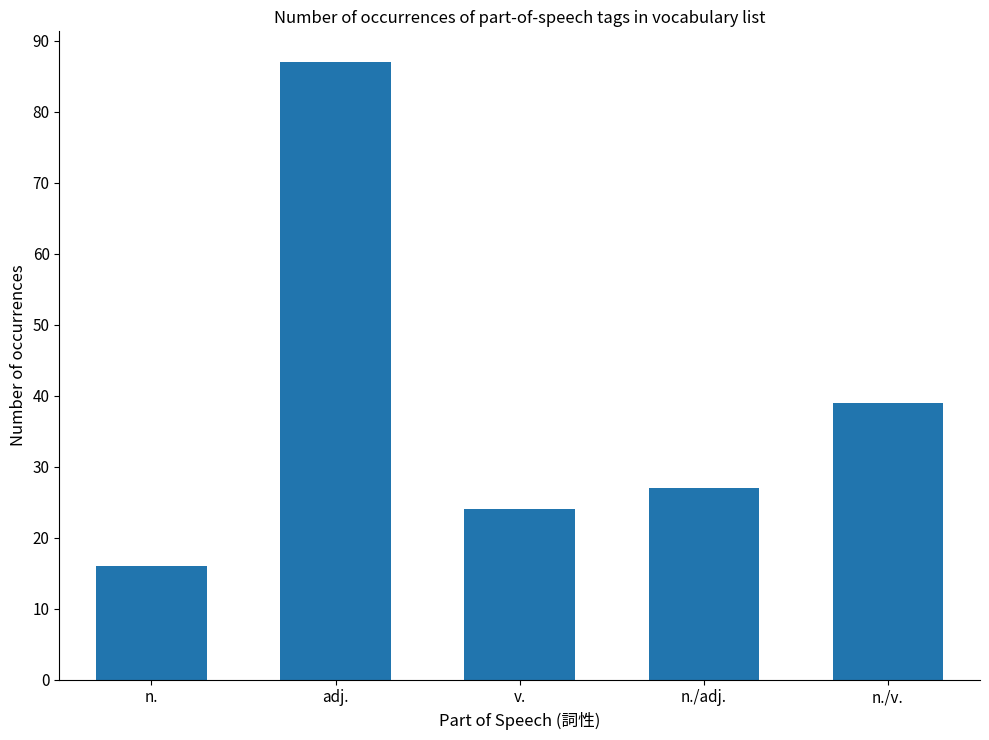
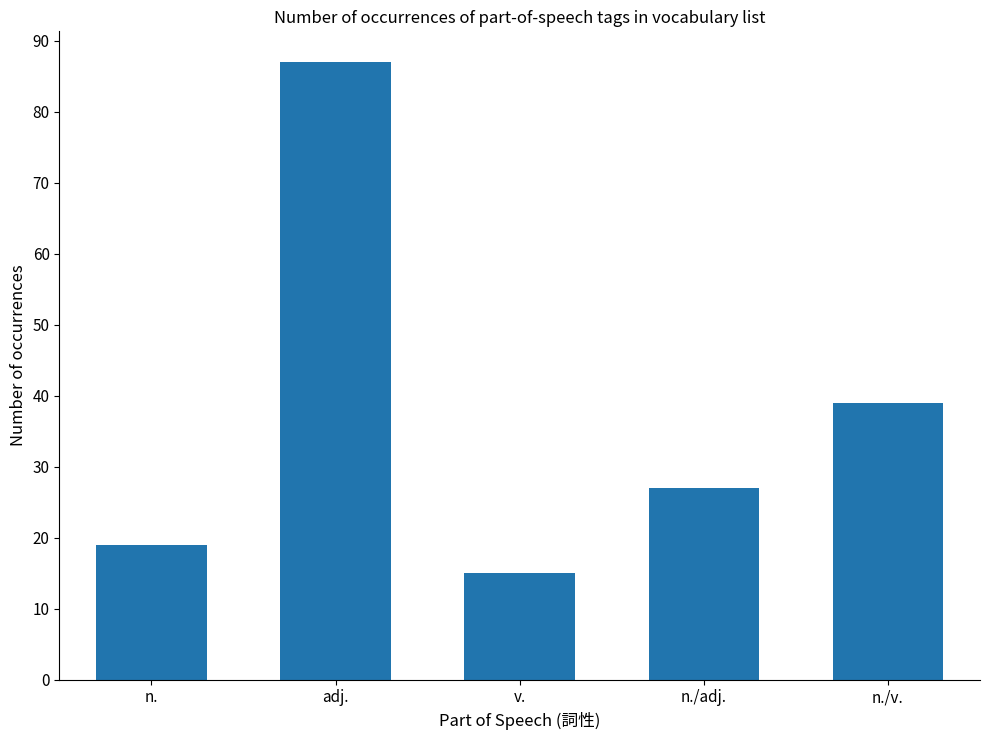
n.: 16 -> 19
v.: 24 -> 15
